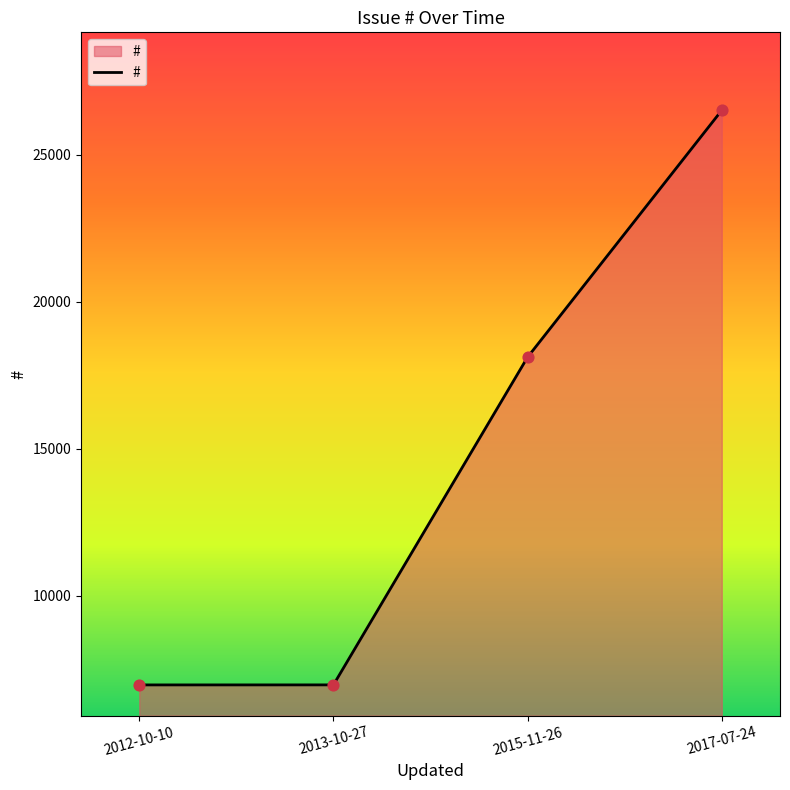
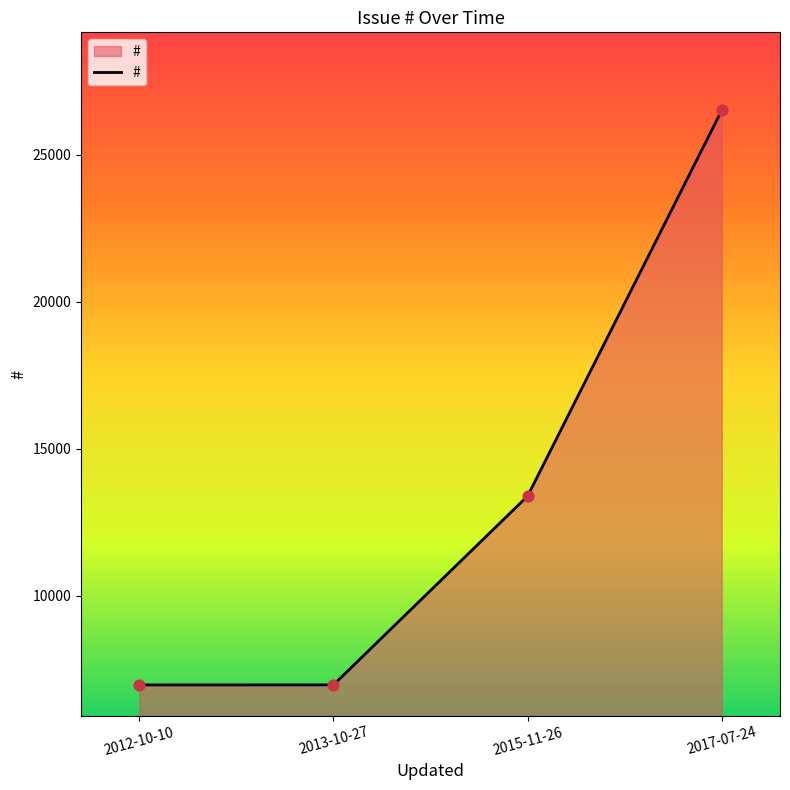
2015-11-26: 18100 -> 13400
